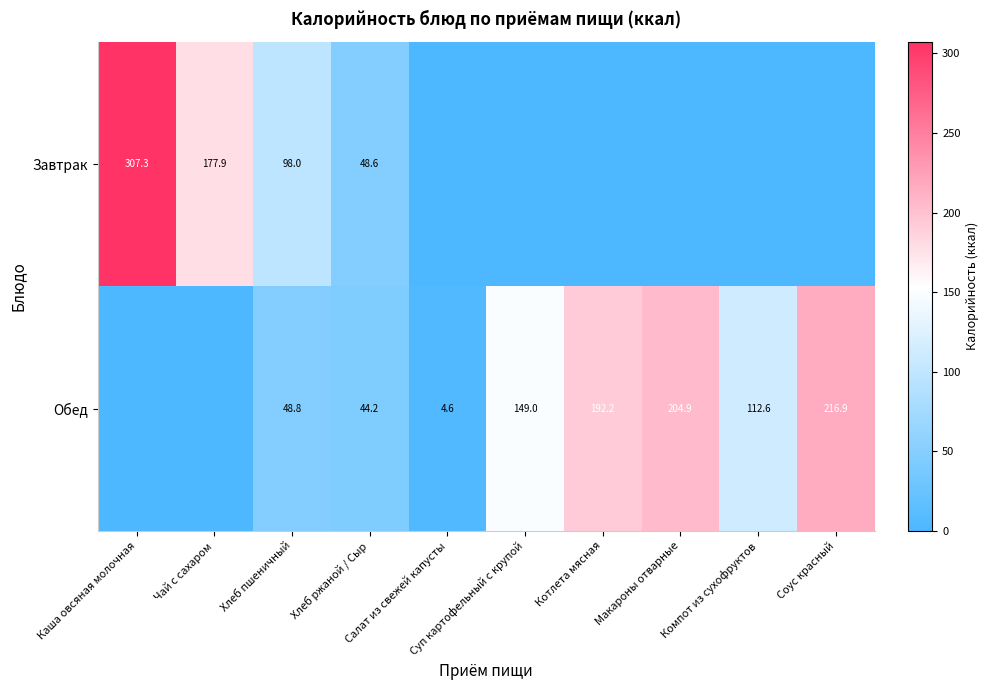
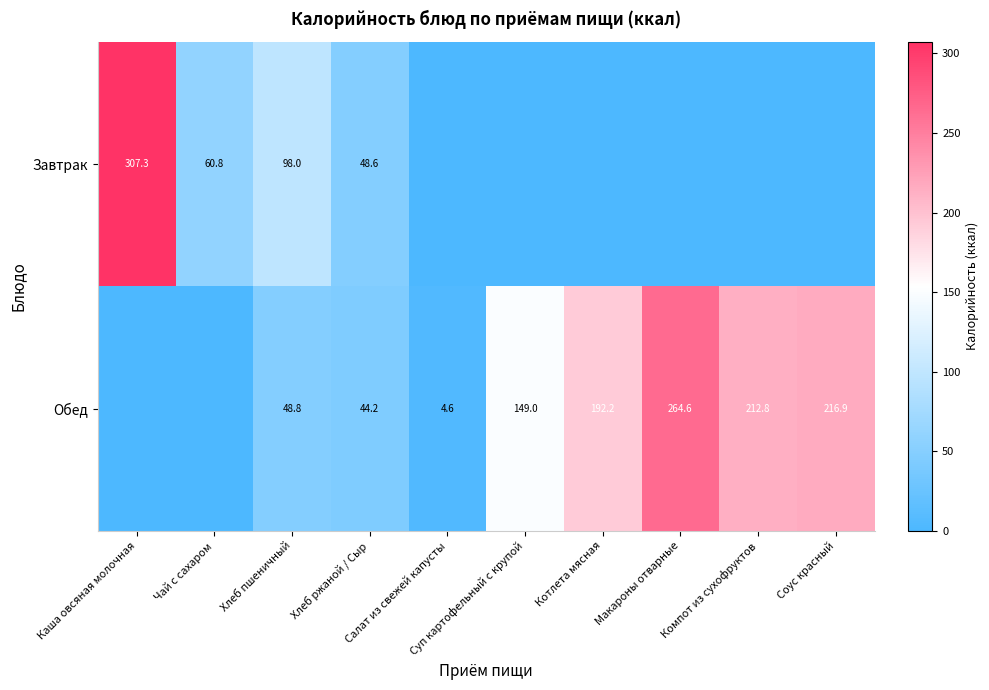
Завтрак, Чай с сахаром: 177.9 -> 60.8
Обед, Макароны отварные: 204.9 -> 264.6
Обед, Компот из сухофруктов: 112.6 -> 212.8
